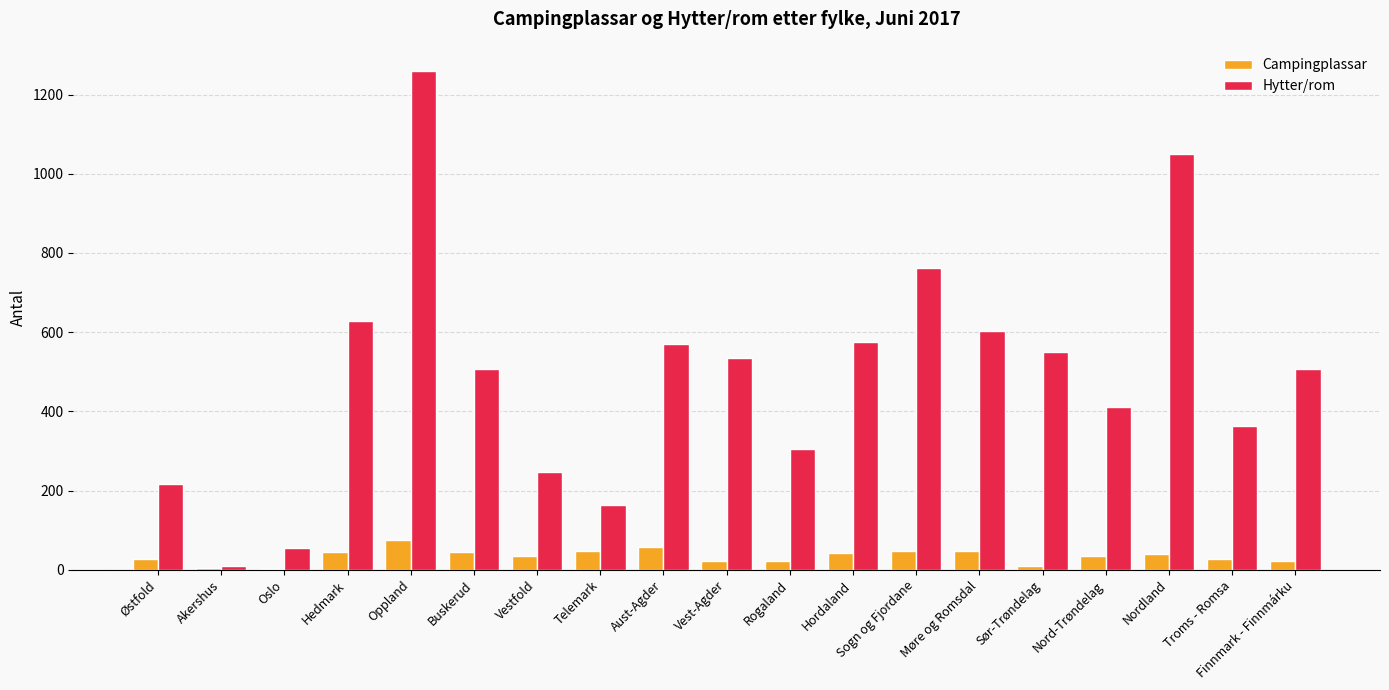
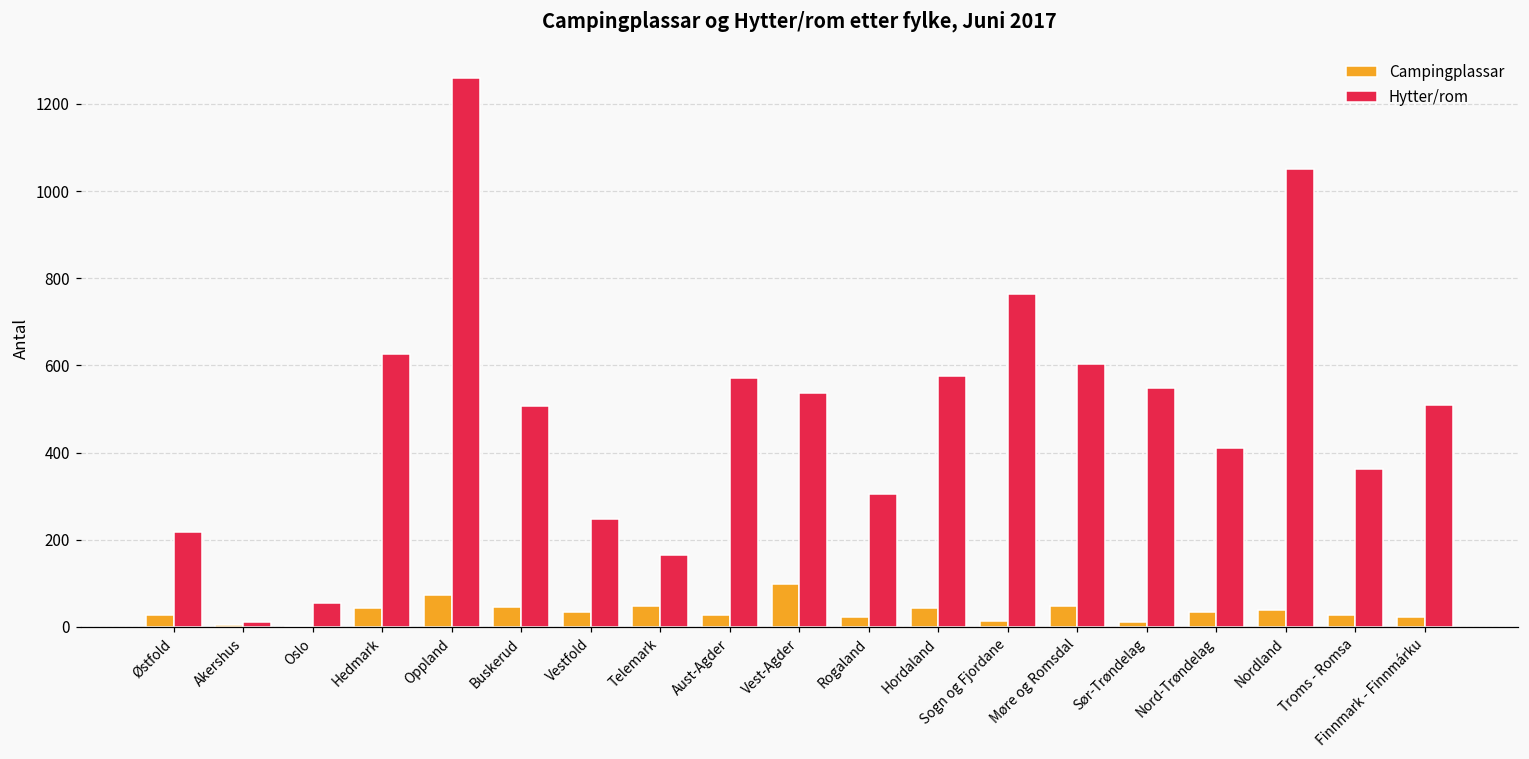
Campingplassar, Aust-Agder: 60 -> 30
Campingplassar, Vest-Agder: 20 -> 100
Campingplassar, Sogn og Fjordane: 50 -> 10
